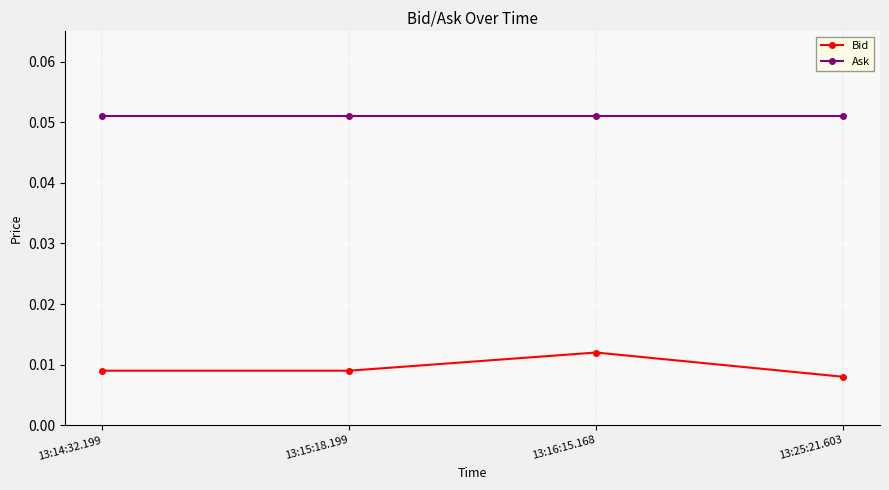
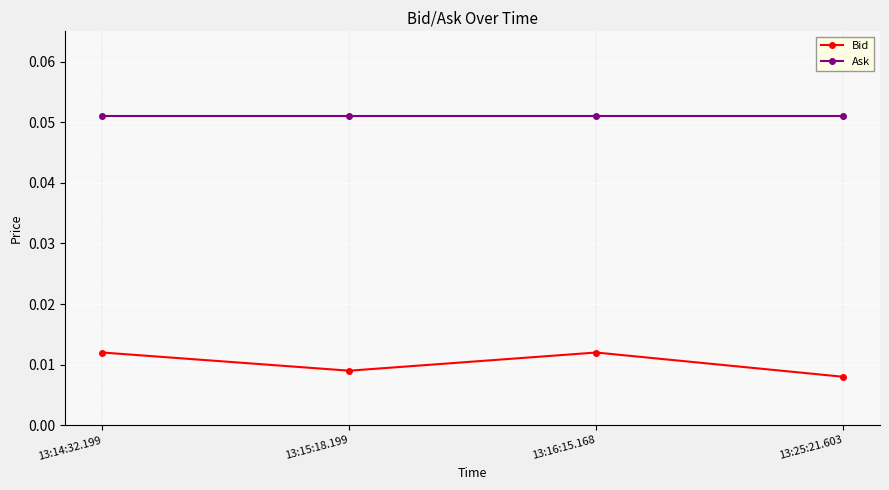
Bid, 13:14:32.199: 0.009 -> 0.012
